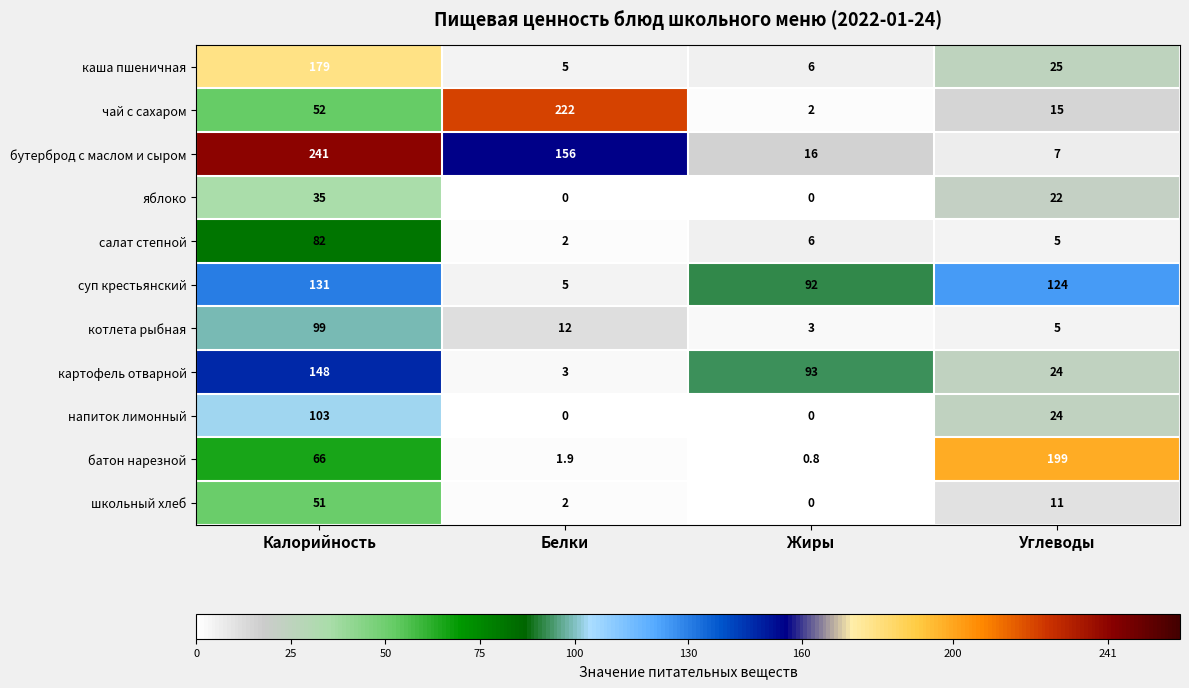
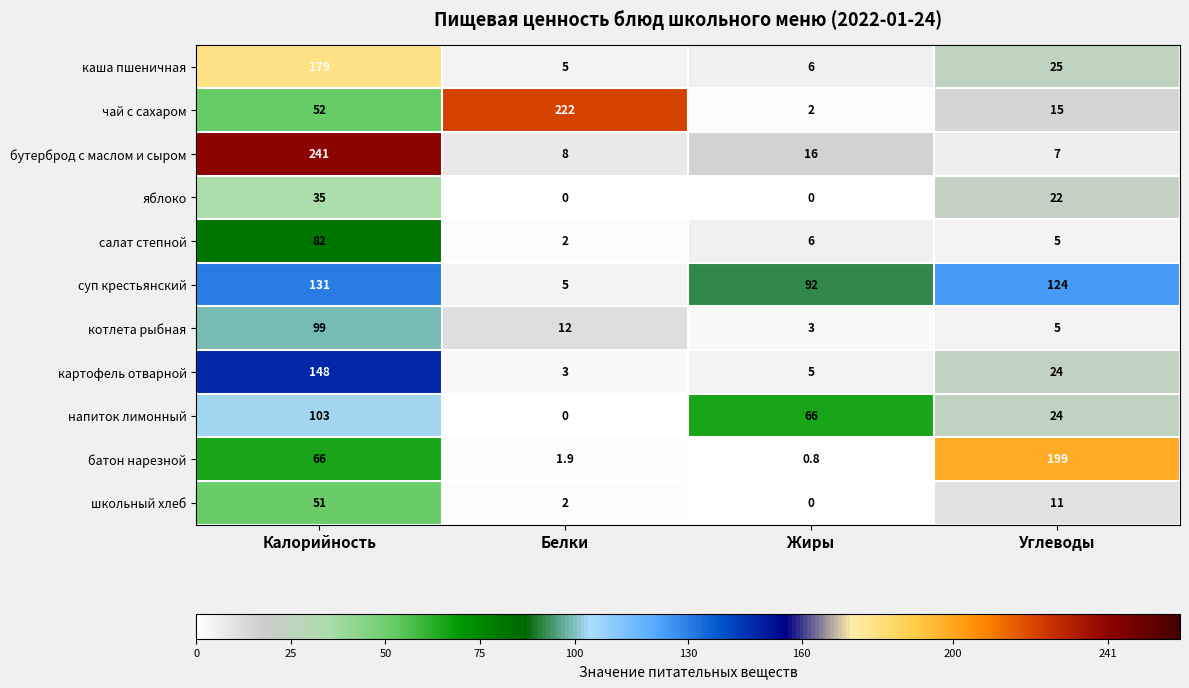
бутерброд с маслом и сыром, Белки: 156 -> 8
картофель отварной, Жиры: 93 -> 5
напиток лимонный, Жиры: 0 -> 66
